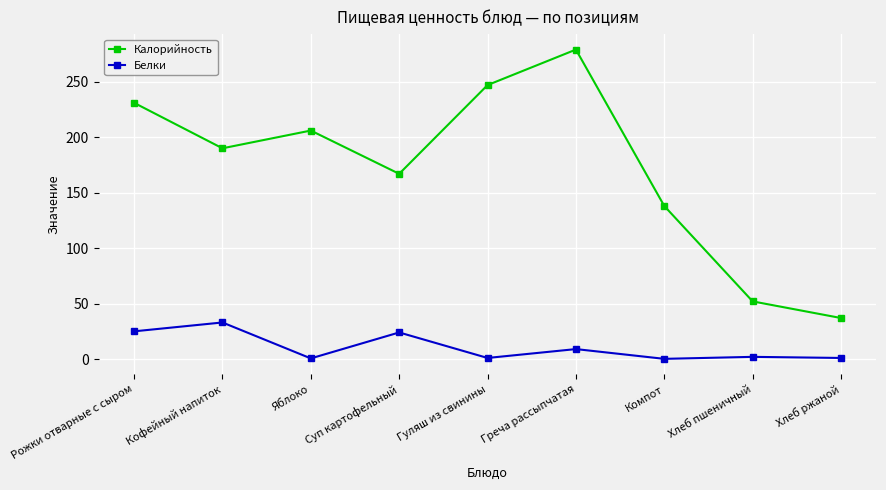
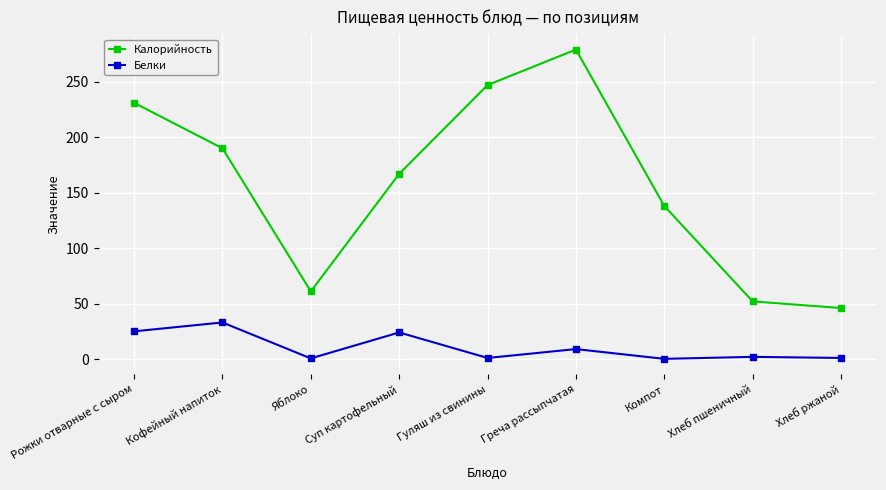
Калорийность, Яблоко: 206 -> 61
Калорийность, Хлеб ржаной: 37 -> 46
